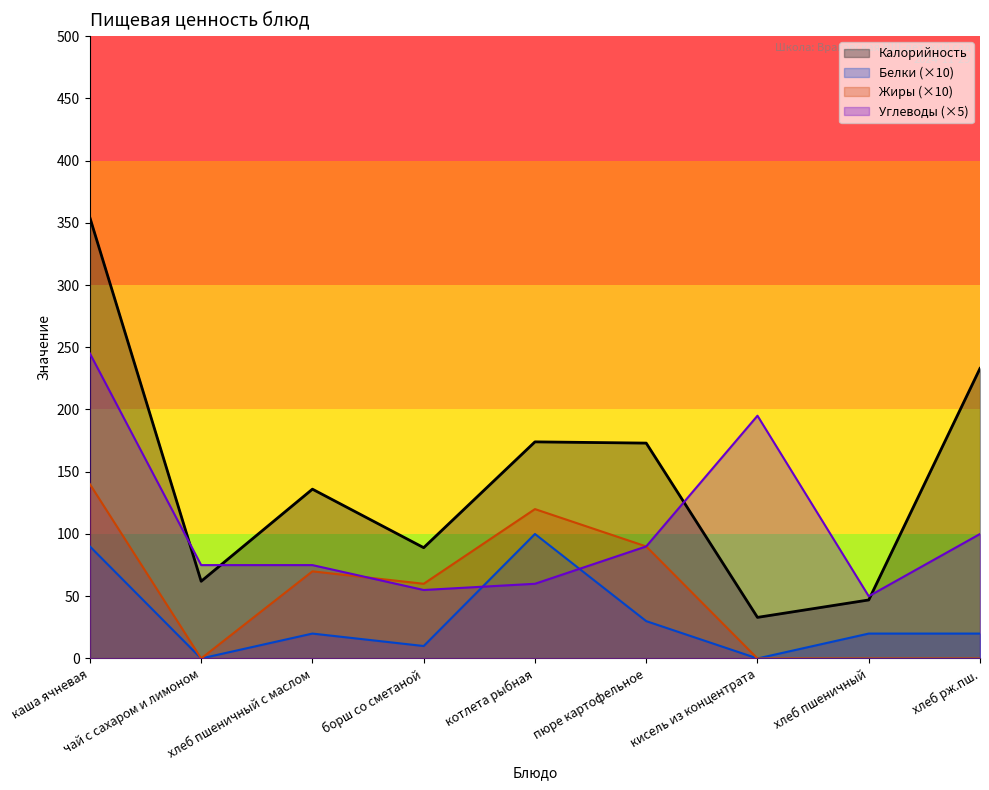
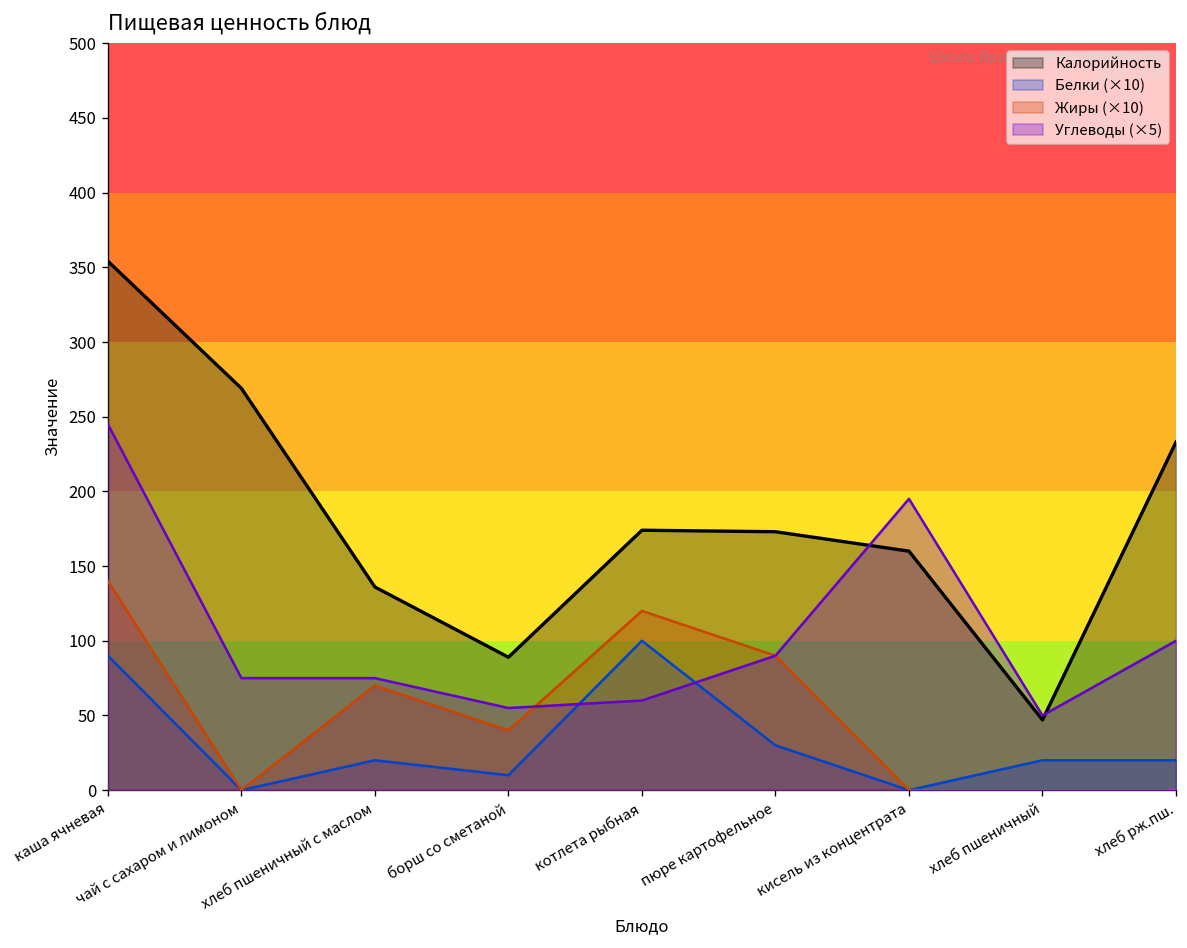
Калорийность, чай с сахаром и лимоном: 62 -> 269
Жиры (×10), борш со сметаной: 60 -> 40
Калорийность, кисель из концентрата: 33 -> 160
